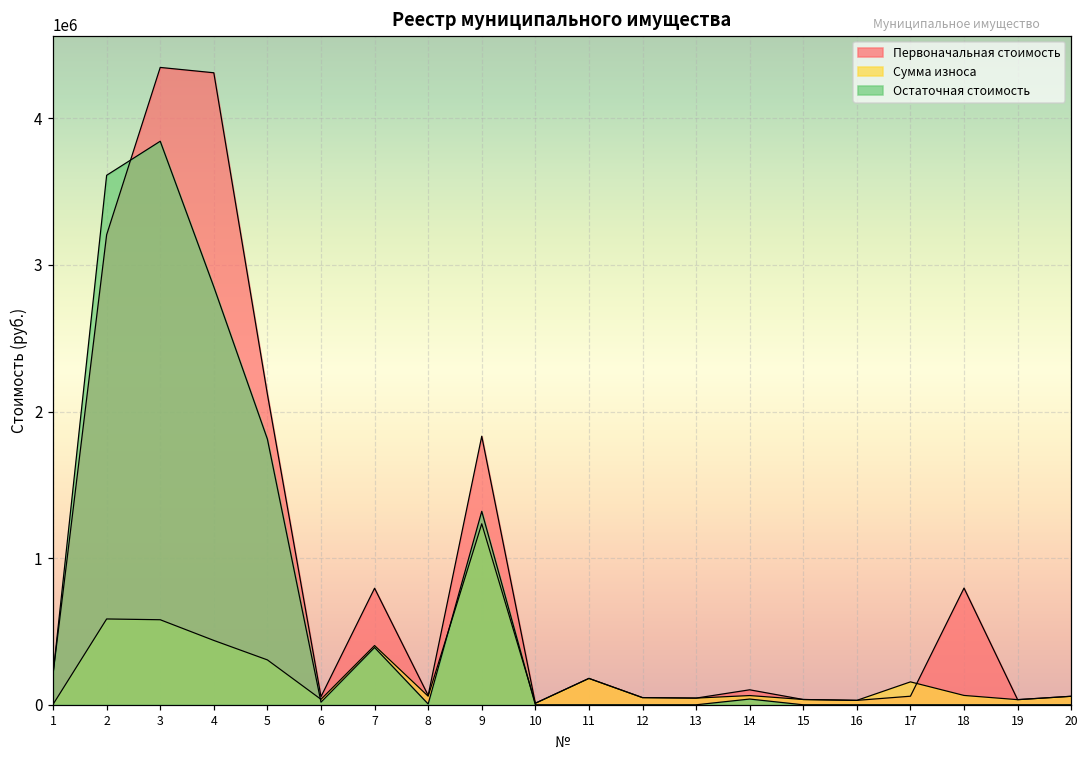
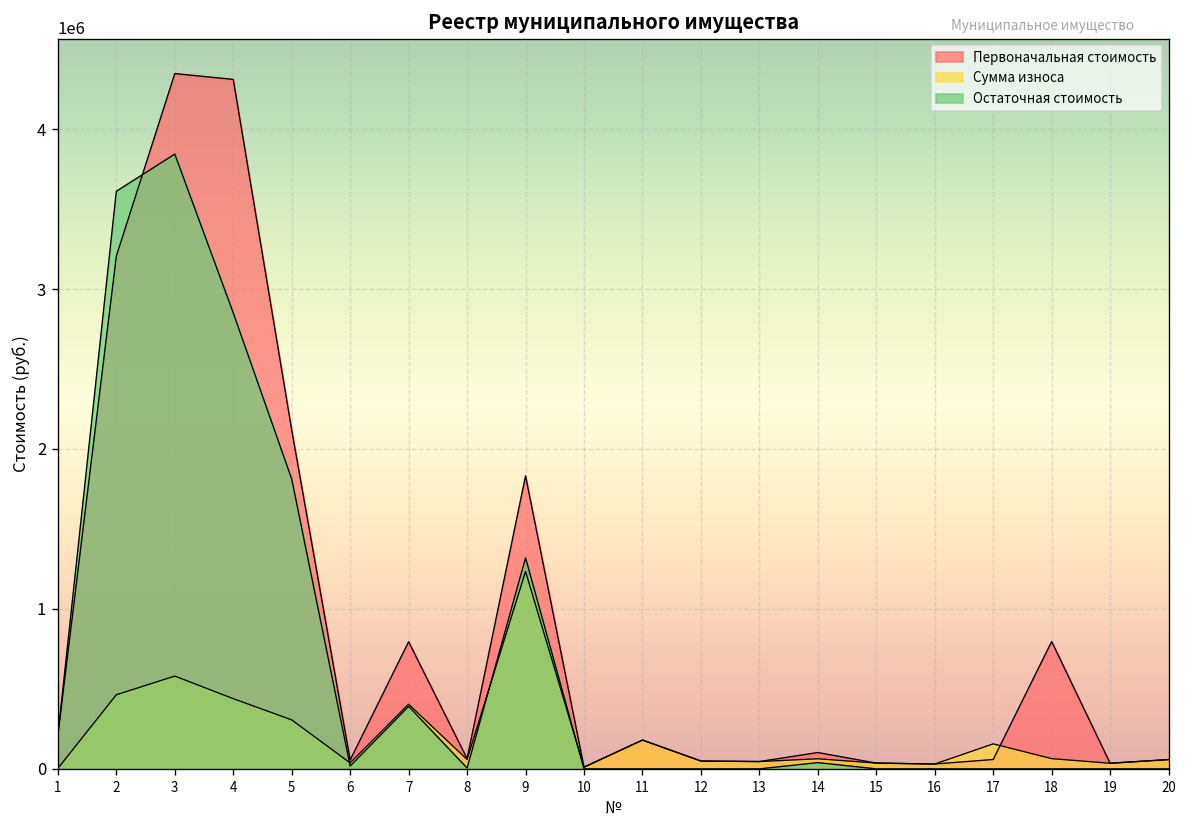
Сумма износа, 2: 590000 -> 460000
